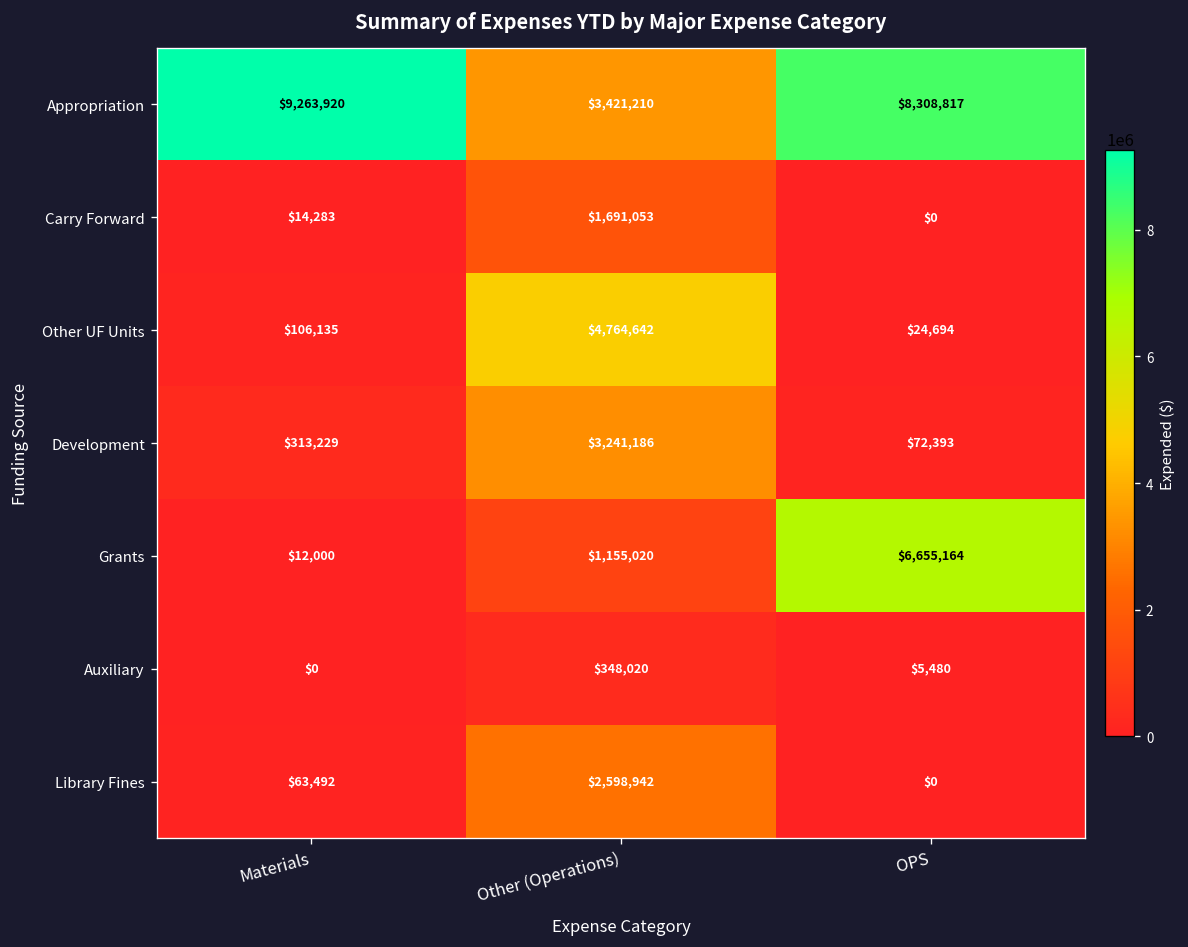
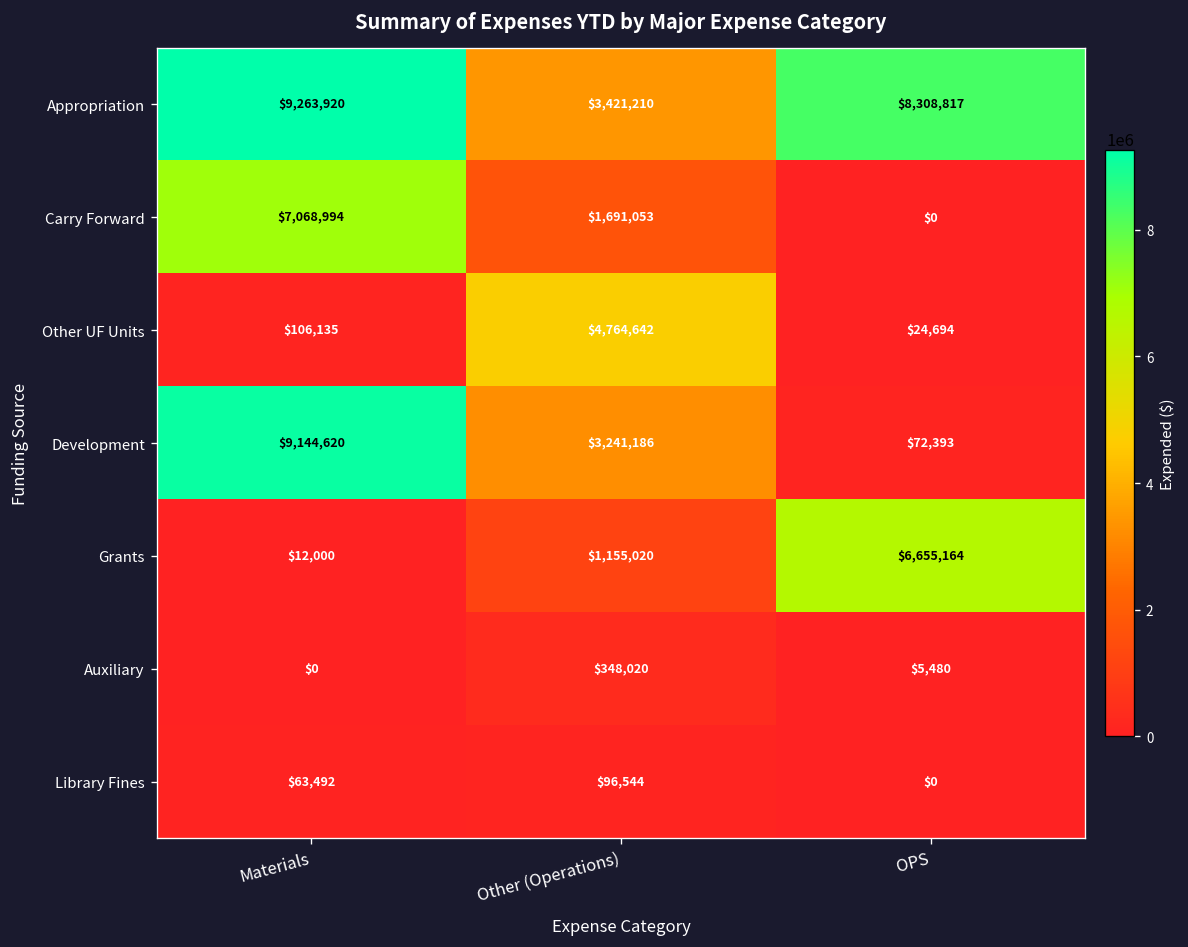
Carry Forward, Materials: $14,283 -> $7,068,994
Development, Materials: $313,229 -> $9,144,620
Library Fines, Other (Operations): $2,598,942 -> $96,544
